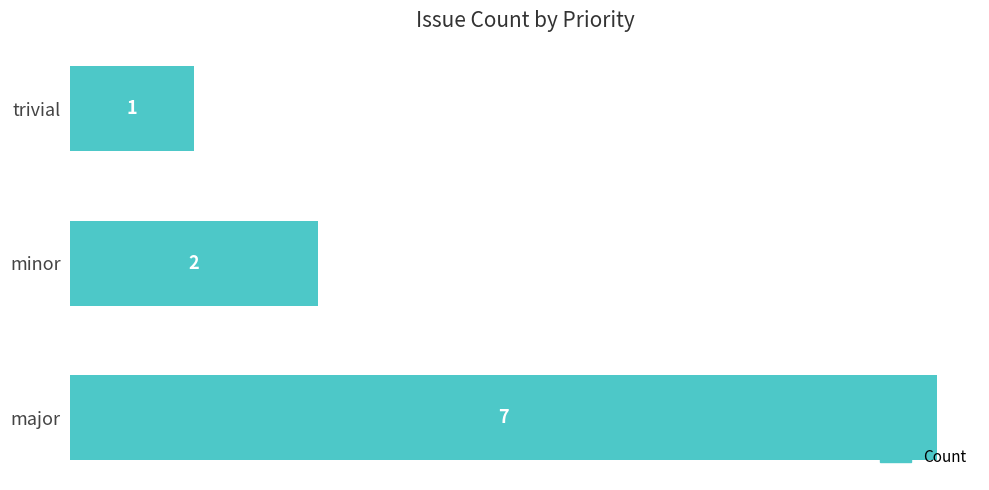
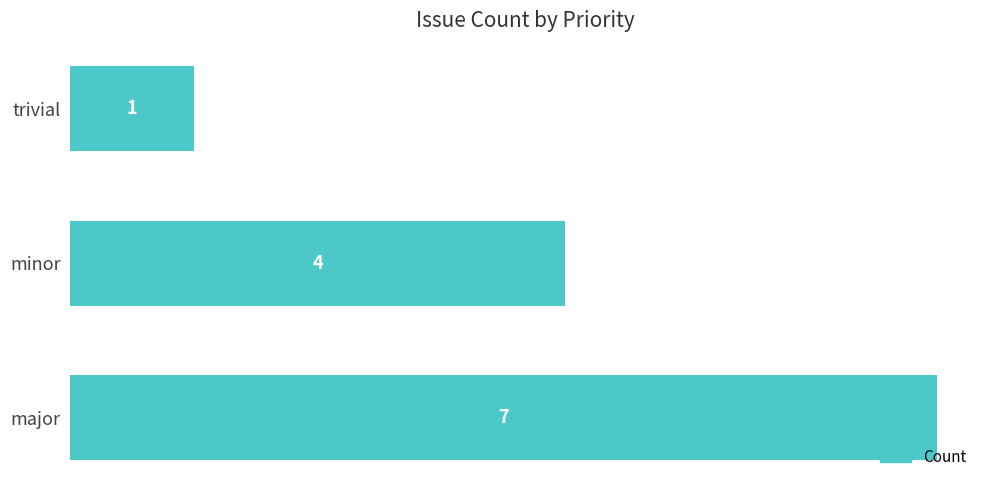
minor: 2 -> 4
